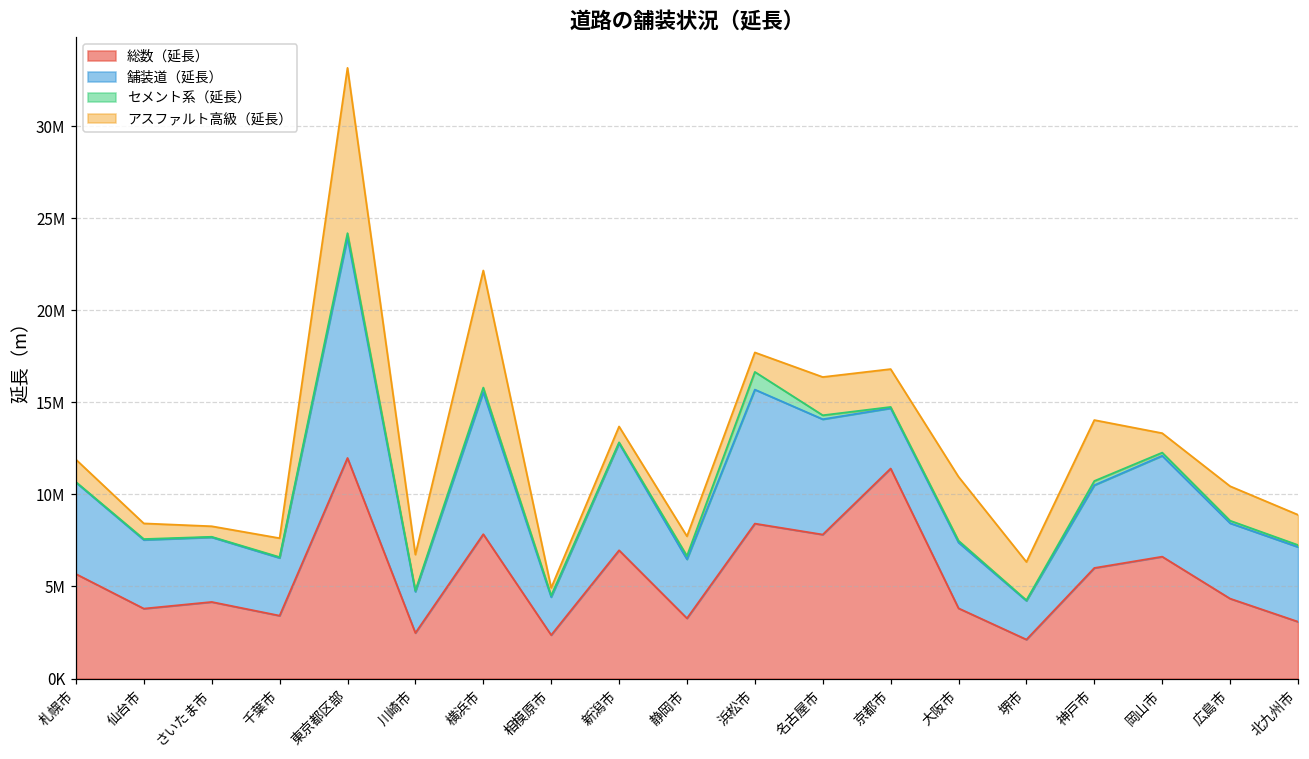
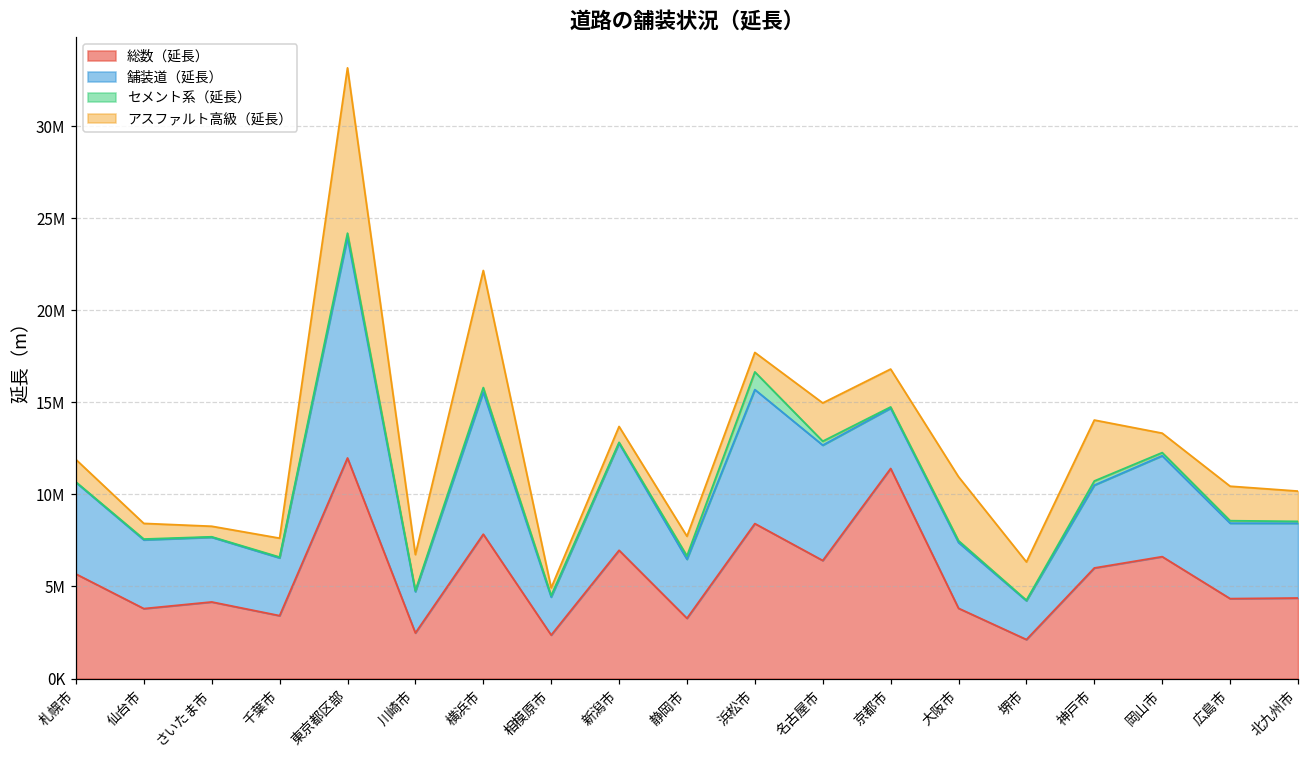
総数（延長）, 名古屋市: 7800000 -> 6400000
総数（延長）, 北九州市: 3100000 -> 4400000
